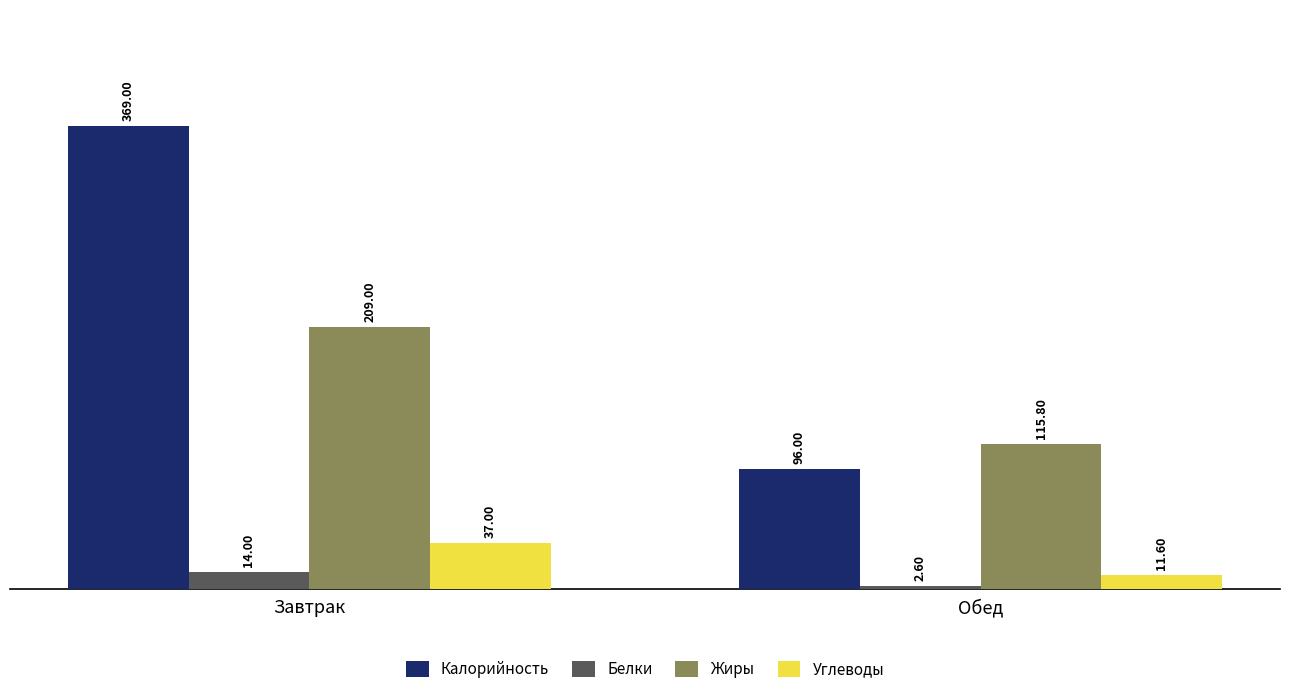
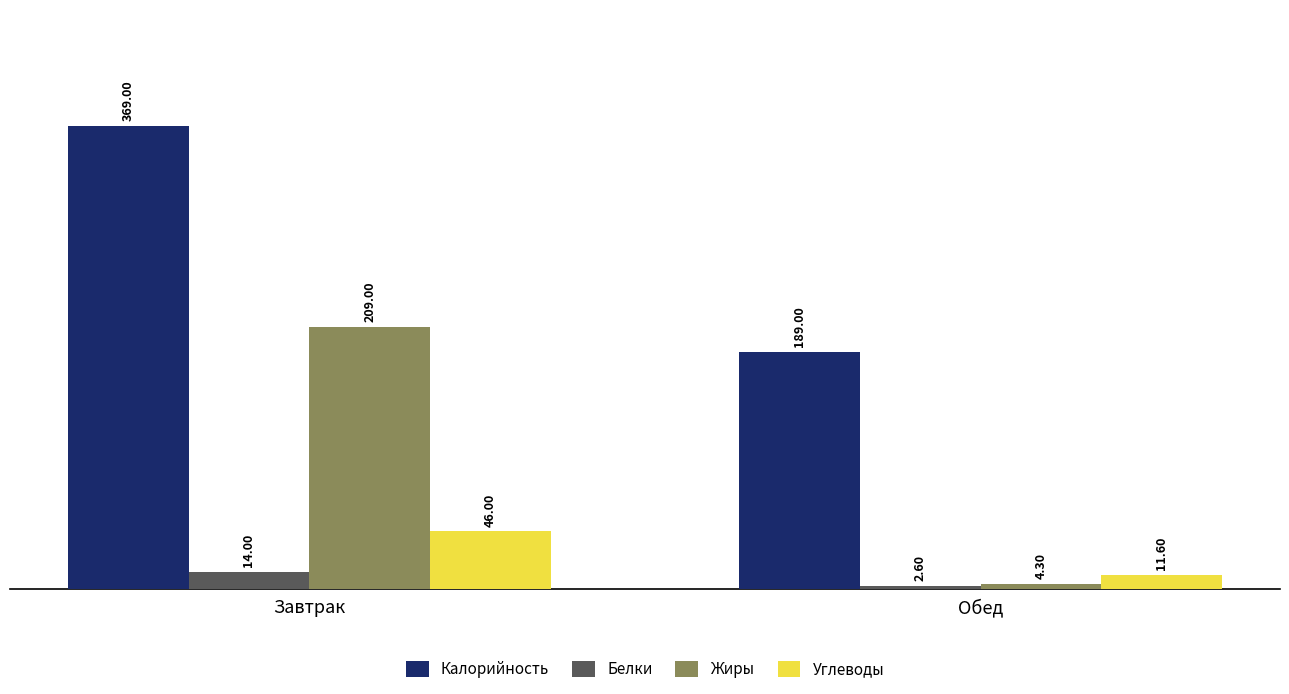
Углеводы, Завтрак: 37.00 -> 46.00
Калорийность, Обед: 96.00 -> 189.00
Жиры, Обед: 115.80 -> 4.30
